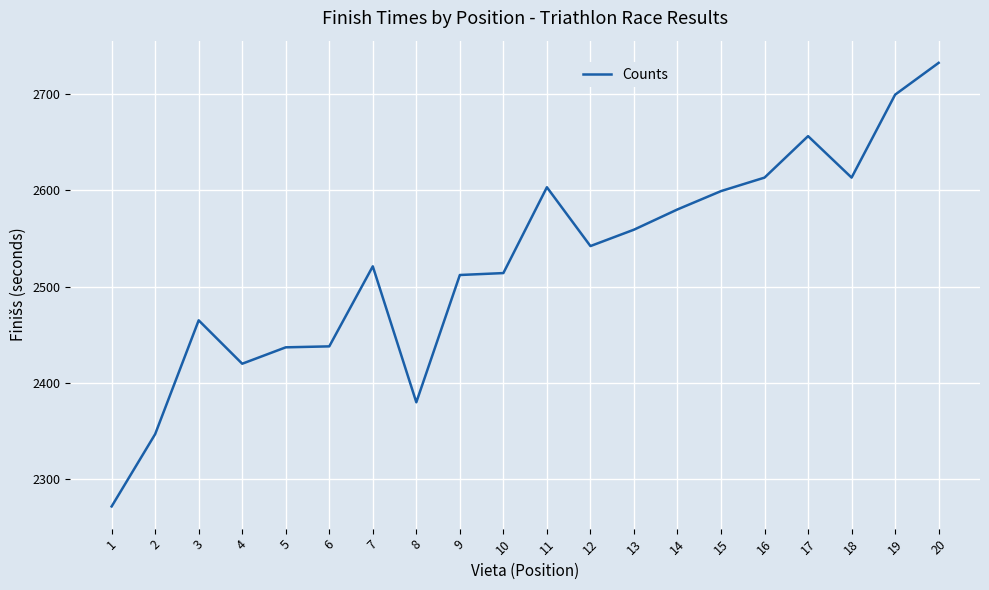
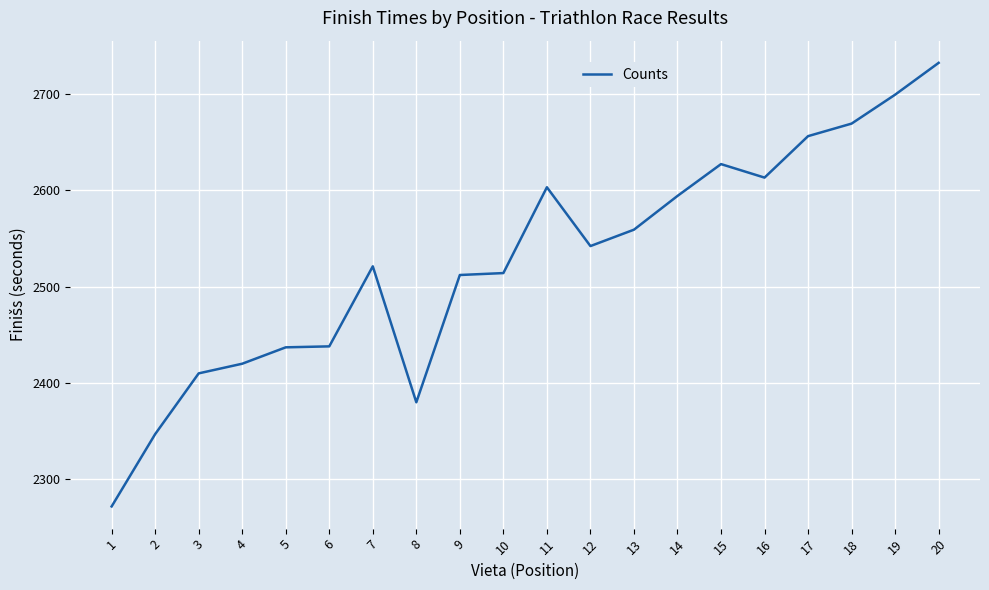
3: 2470 -> 2410
14: 2580 -> 2590
15: 2600 -> 2630
18: 2610 -> 2670
